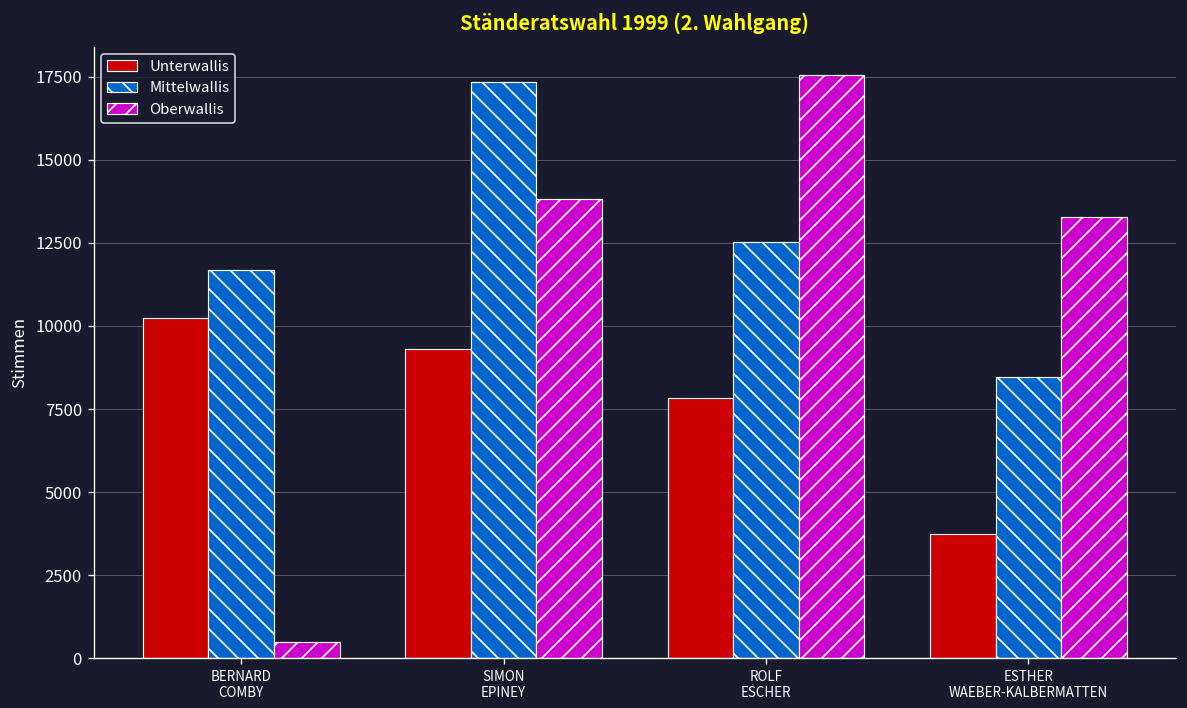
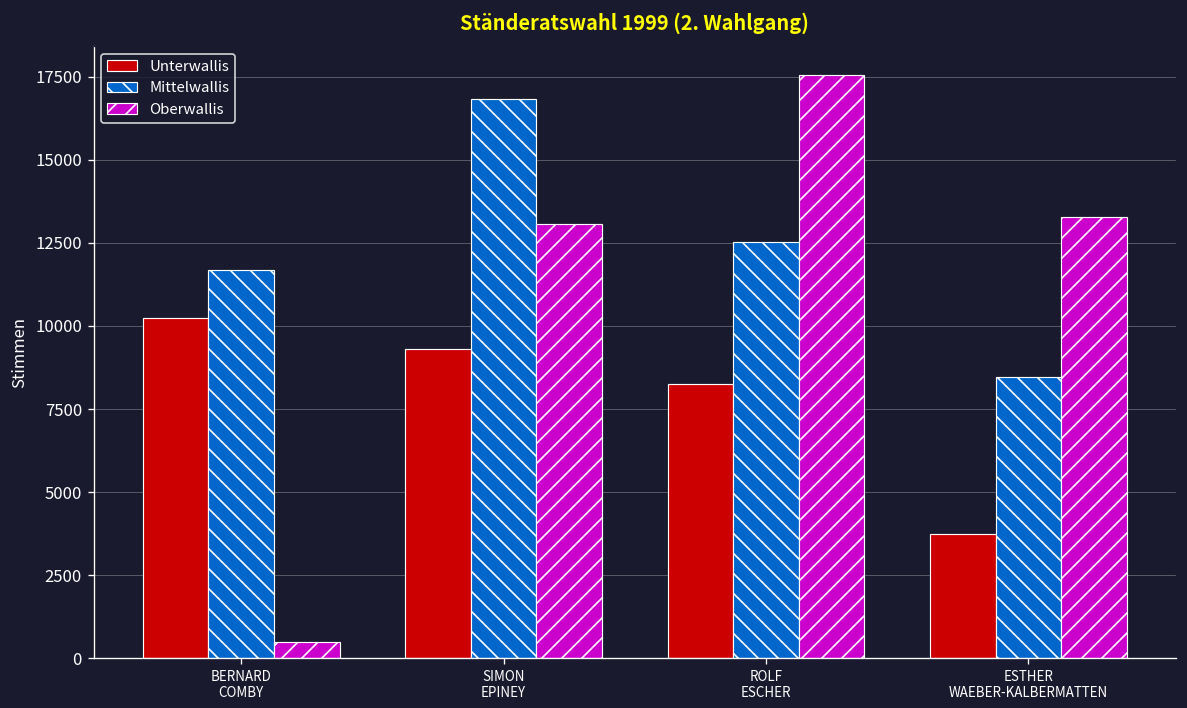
Mittelwallis, SIMON EPINEY: 17400 -> 16800
Oberwallis, SIMON EPINEY: 13800 -> 13100
Unterwallis, ROLF ESCHER: 7800 -> 8200
